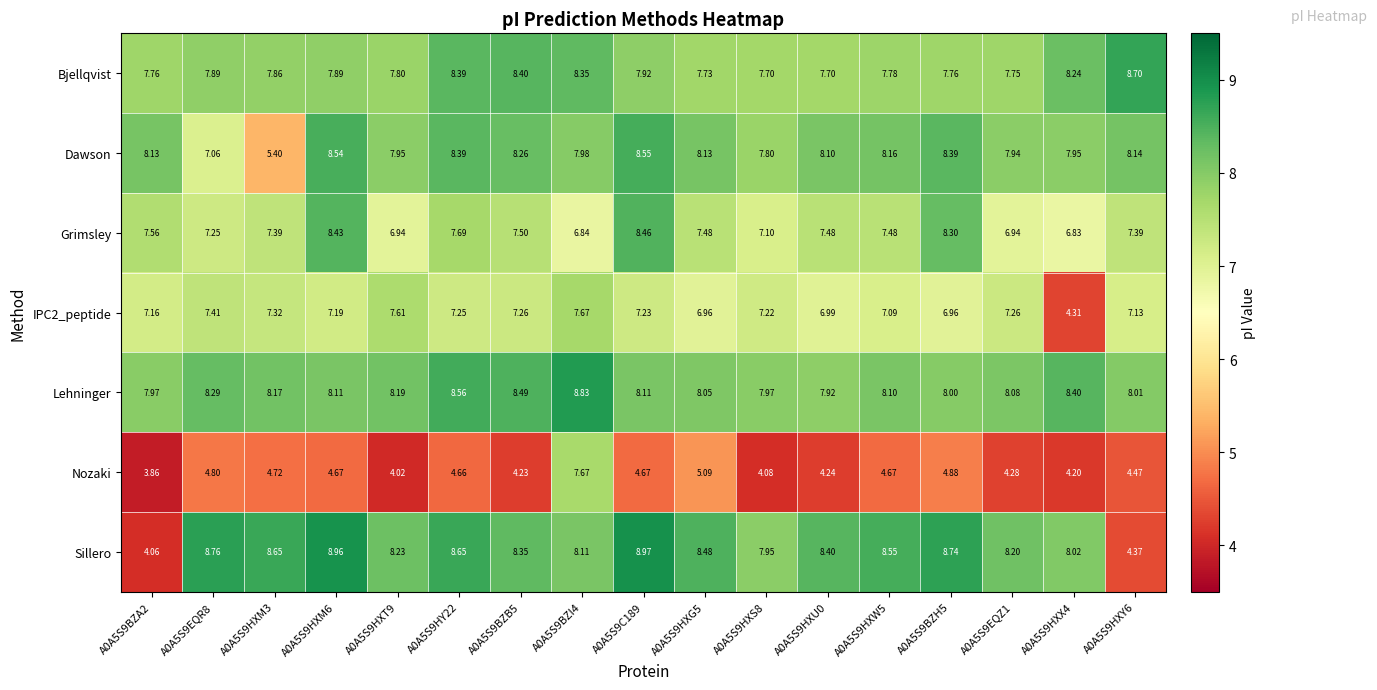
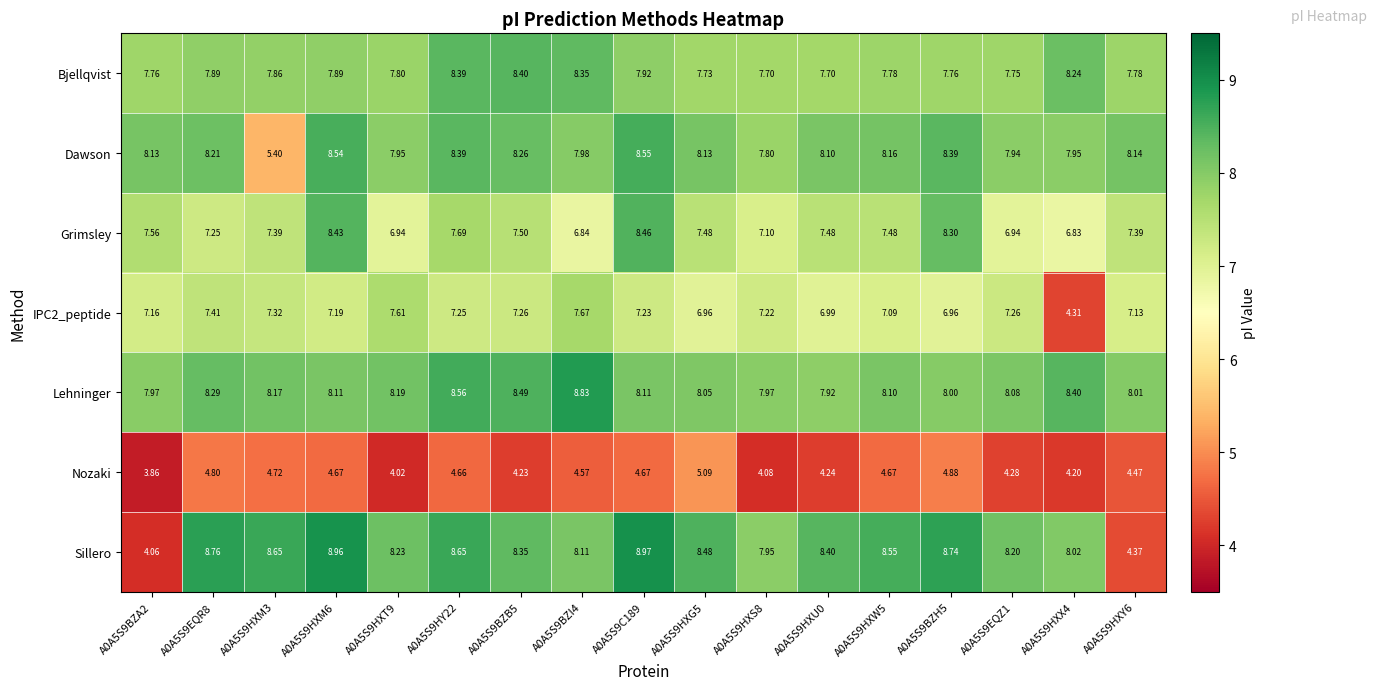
Bjellqvist, A0A5S9HXY6: 8.70 -> 7.78
Dawson, A0A5S9EQR8: 7.06 -> 8.21
Nozaki, A0A5S9BZI4: 7.67 -> 4.57
